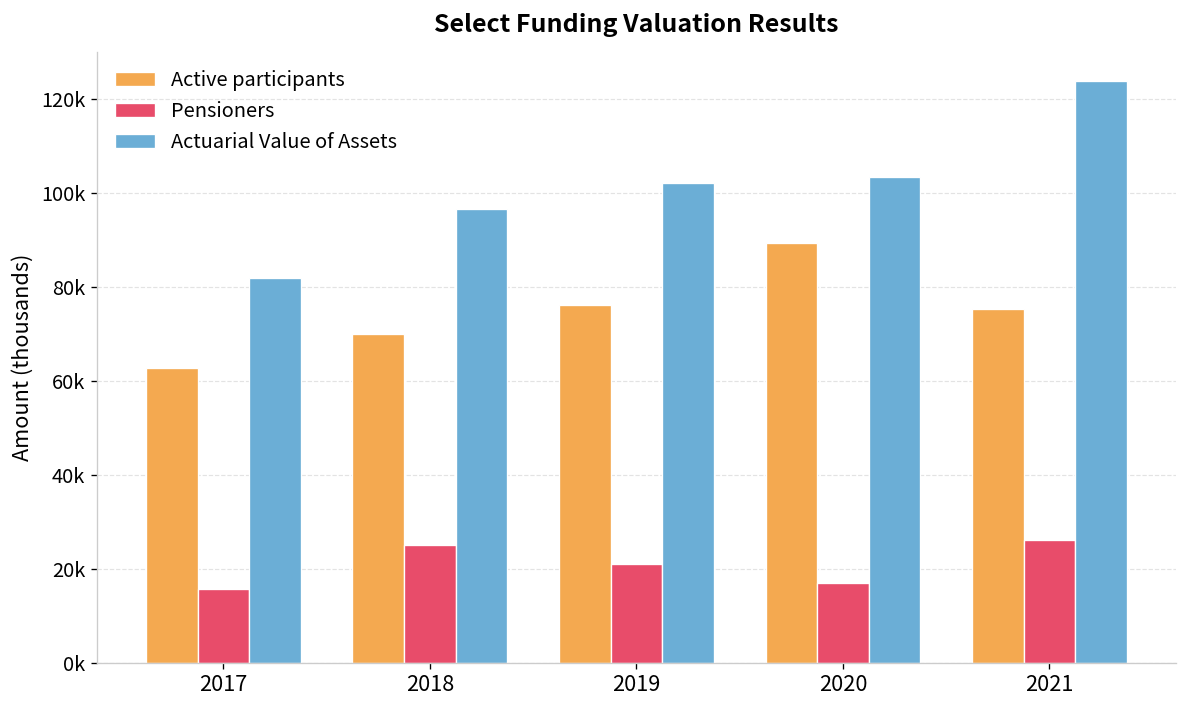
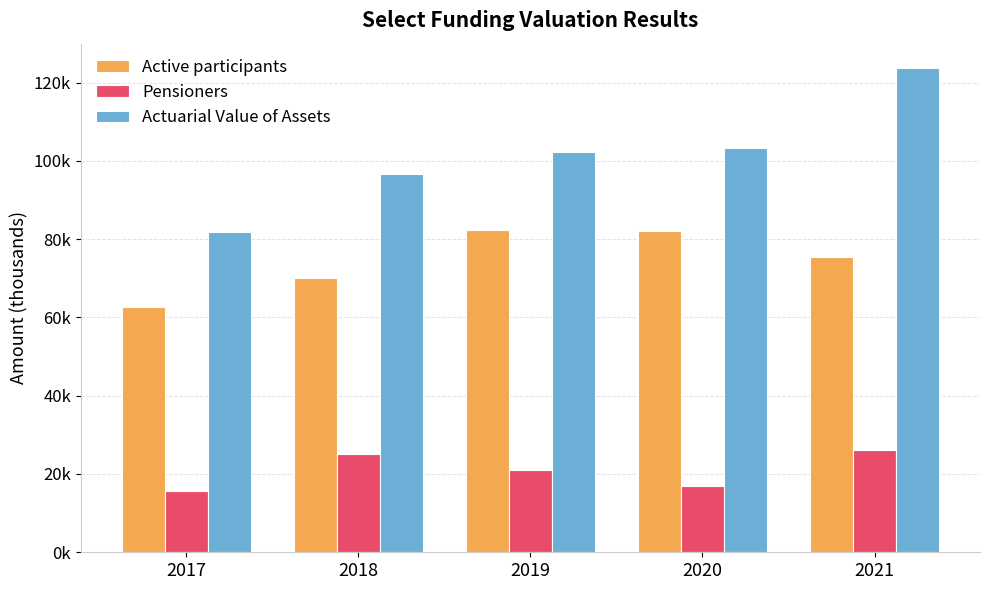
Active participants, 2019: 76000 -> 82000
Active participants, 2020: 89000 -> 82000
